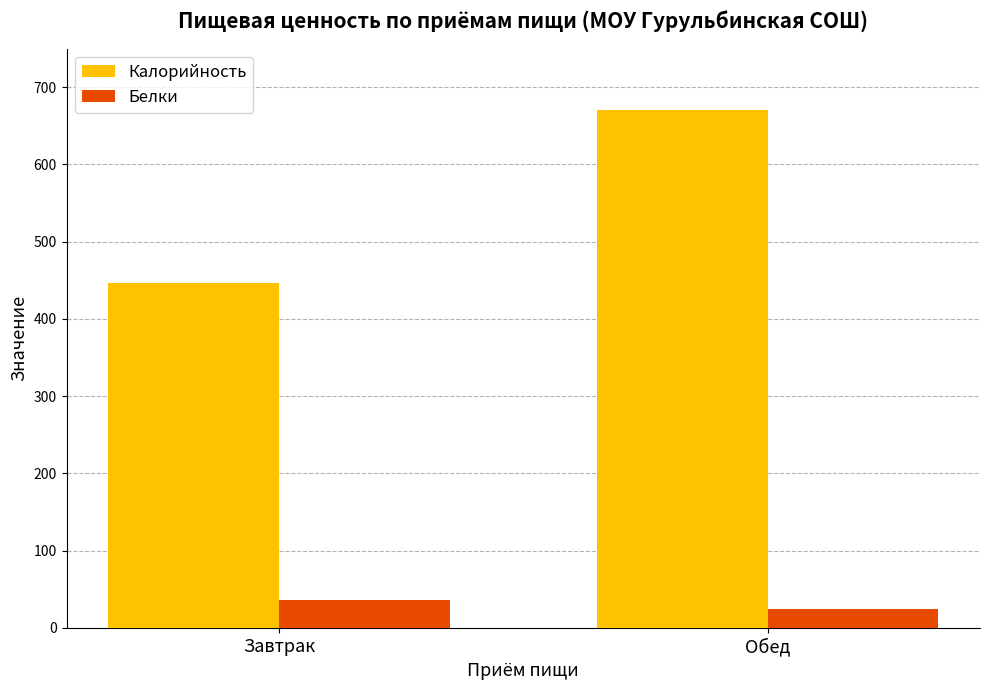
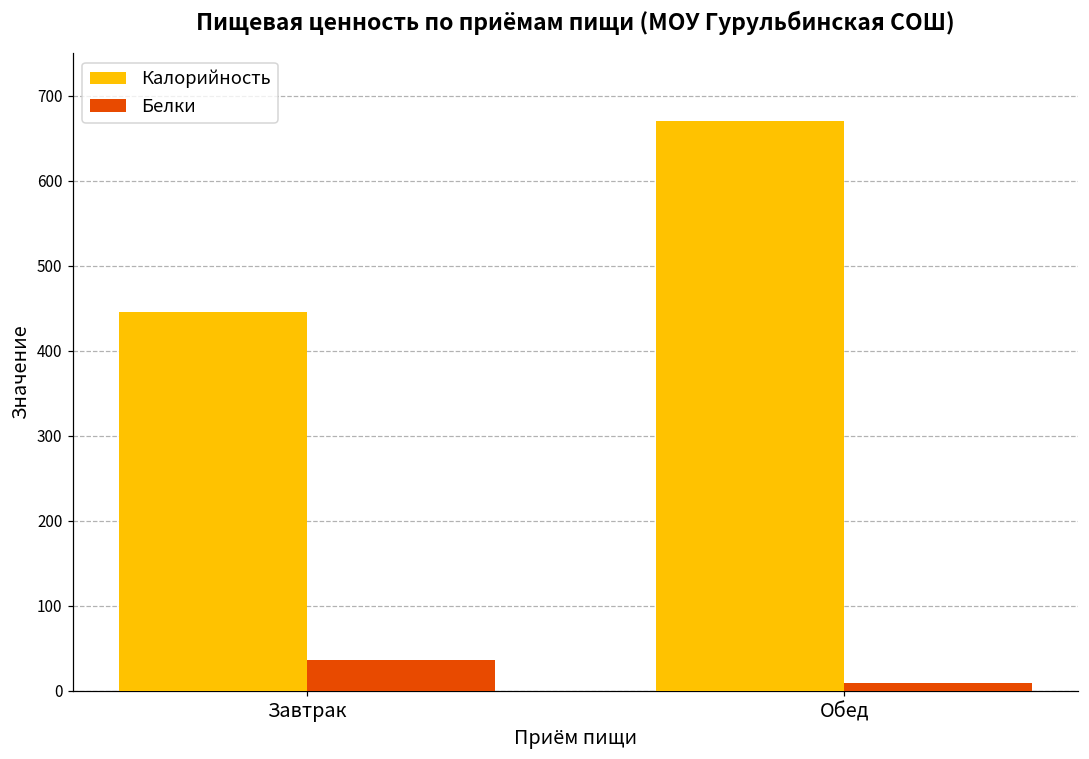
Белки, Обед: 30 -> 10
